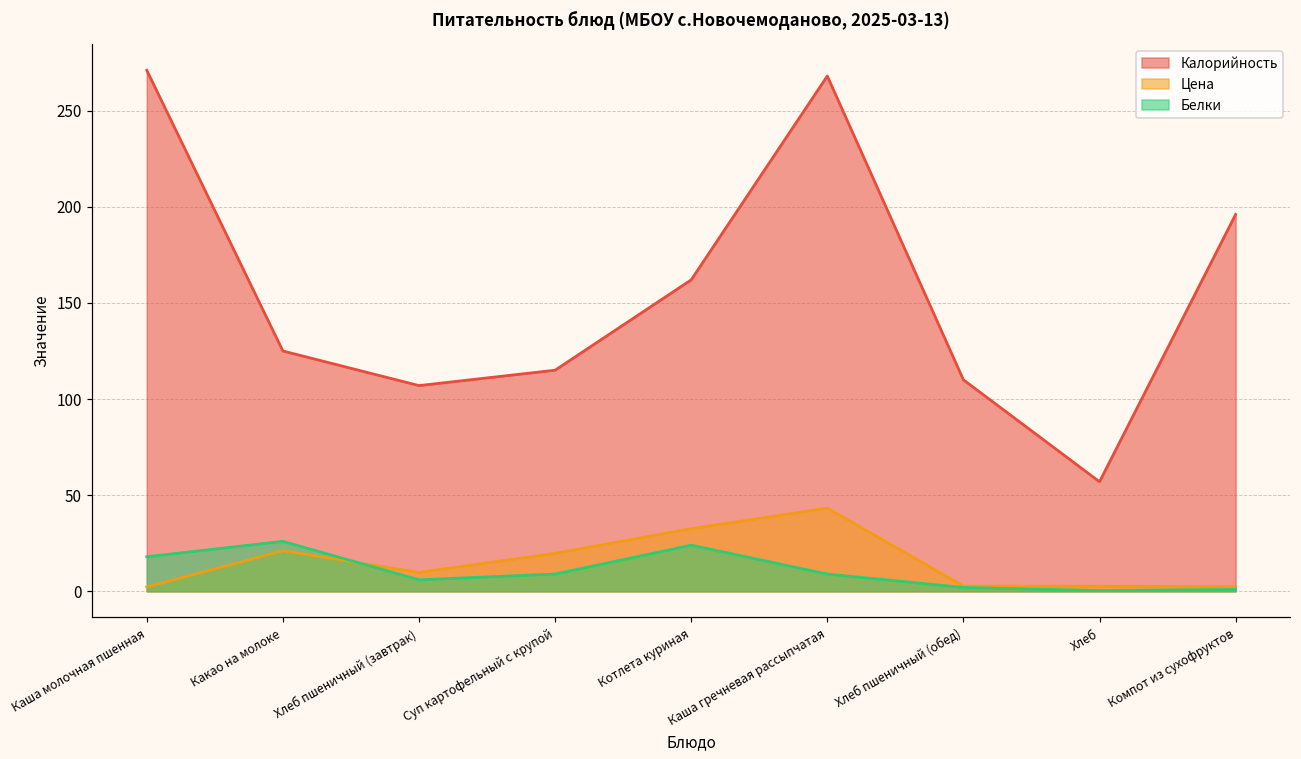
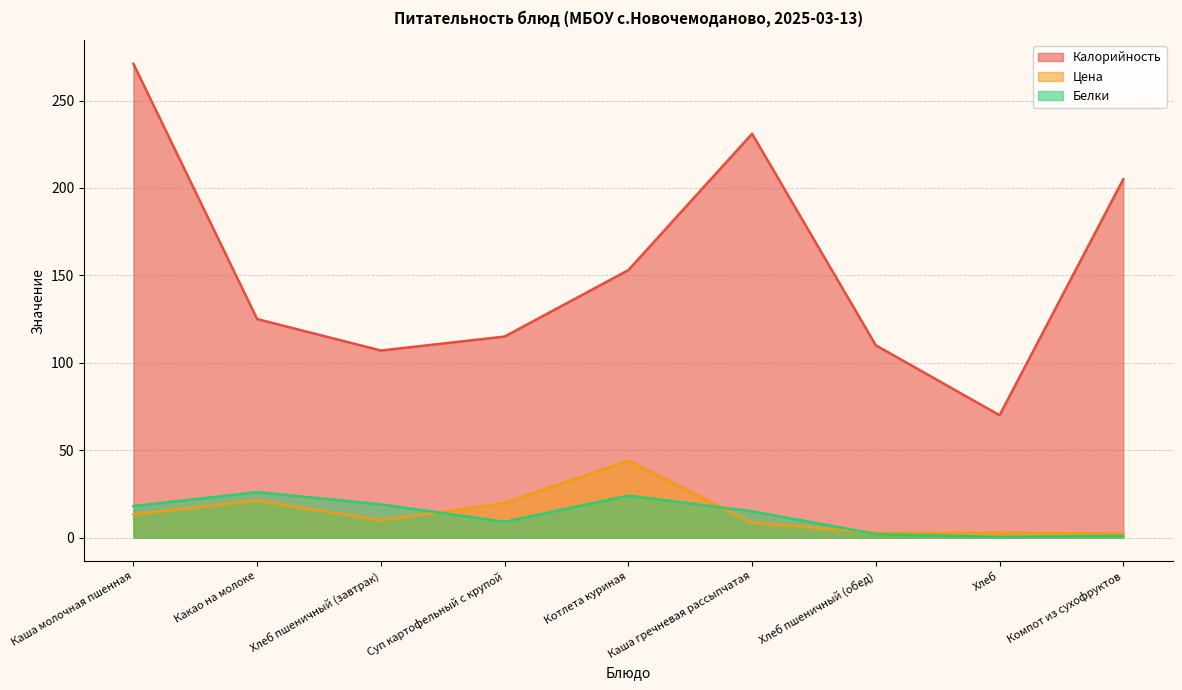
Цена, Каша молочная пшенная: 2 -> 13
Белки, Хлеб пшеничный (завтрак): 6 -> 19
Калорийность, Котлета куриная: 162 -> 153
Цена, Котлета куриная: 33 -> 44
Калорийность, Каша гречневая рассыпчатая: 268 -> 231
Цена, Каша гречневая рассыпчатая: 43 -> 9
Белки, Каша гречневая рассыпчатая: 9 -> 15
Калорийность, Хлеб: 57 -> 70
Калорийность, Компот из сухофруктов: 196 -> 205
